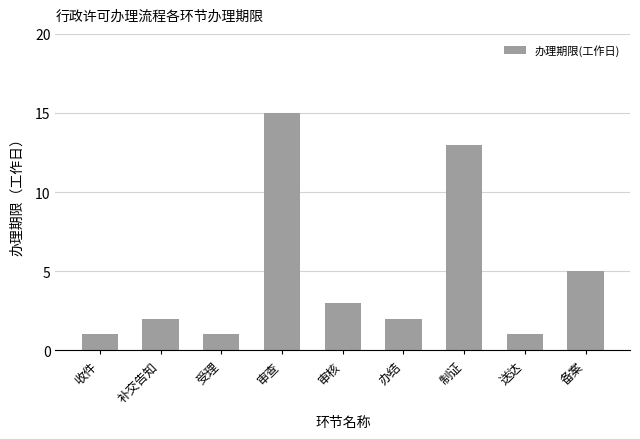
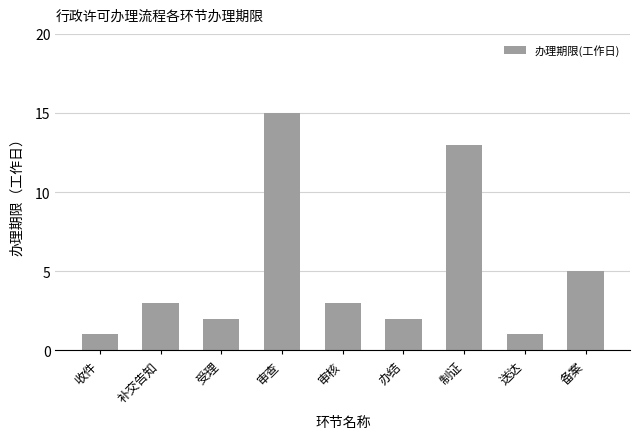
补交告知: 2 -> 3
受理: 1 -> 2
